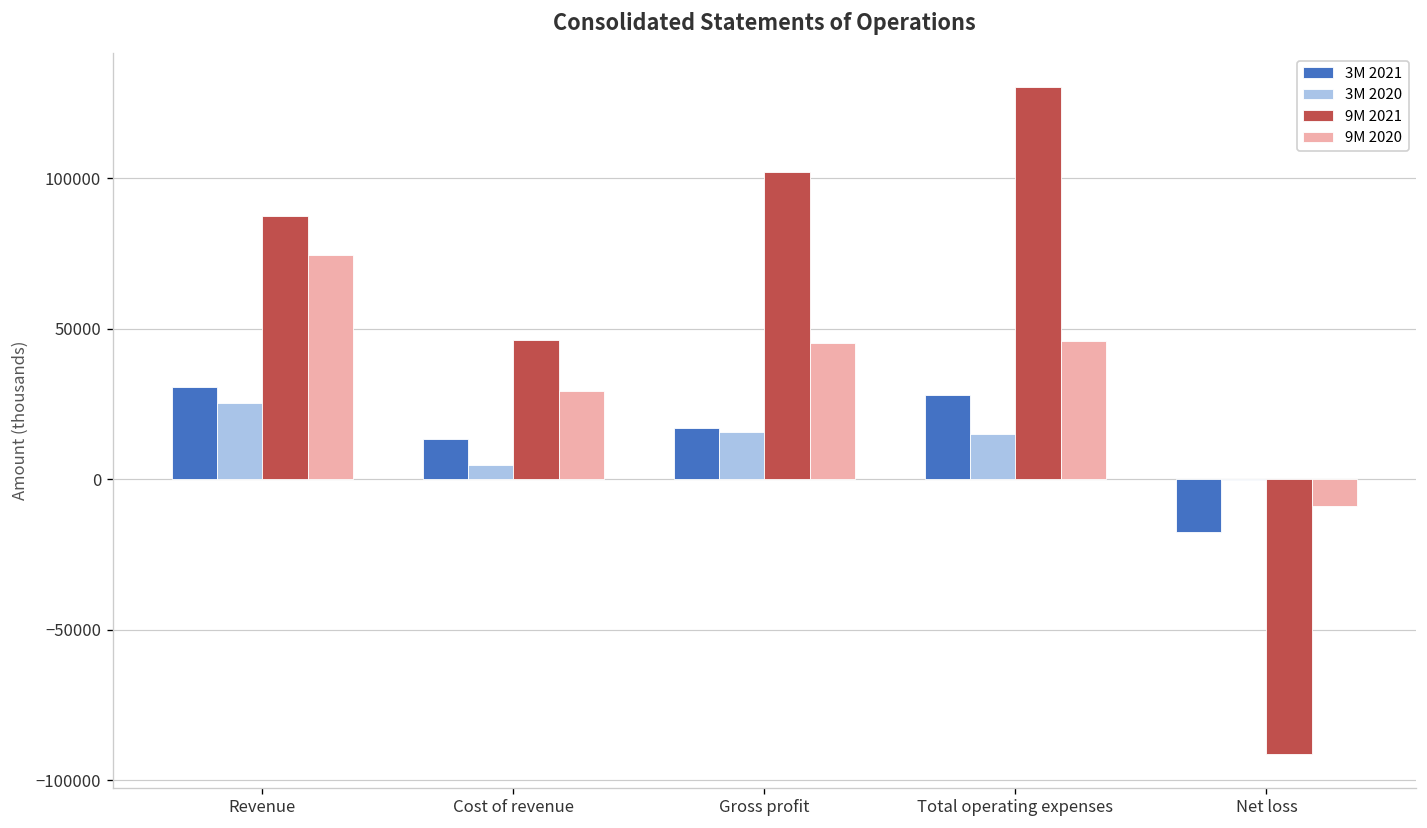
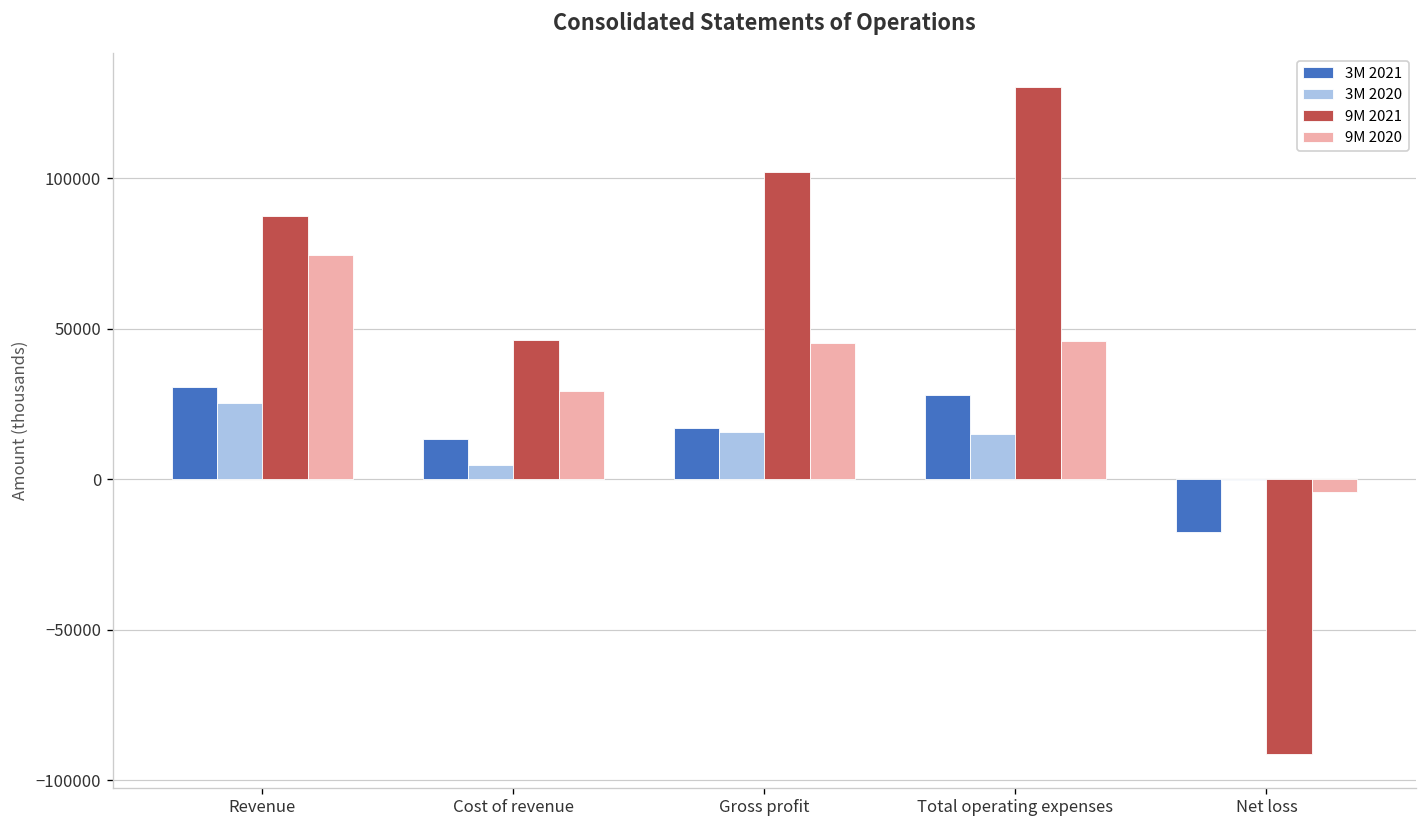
9M 2020, Net loss: -9000 -> -4000
